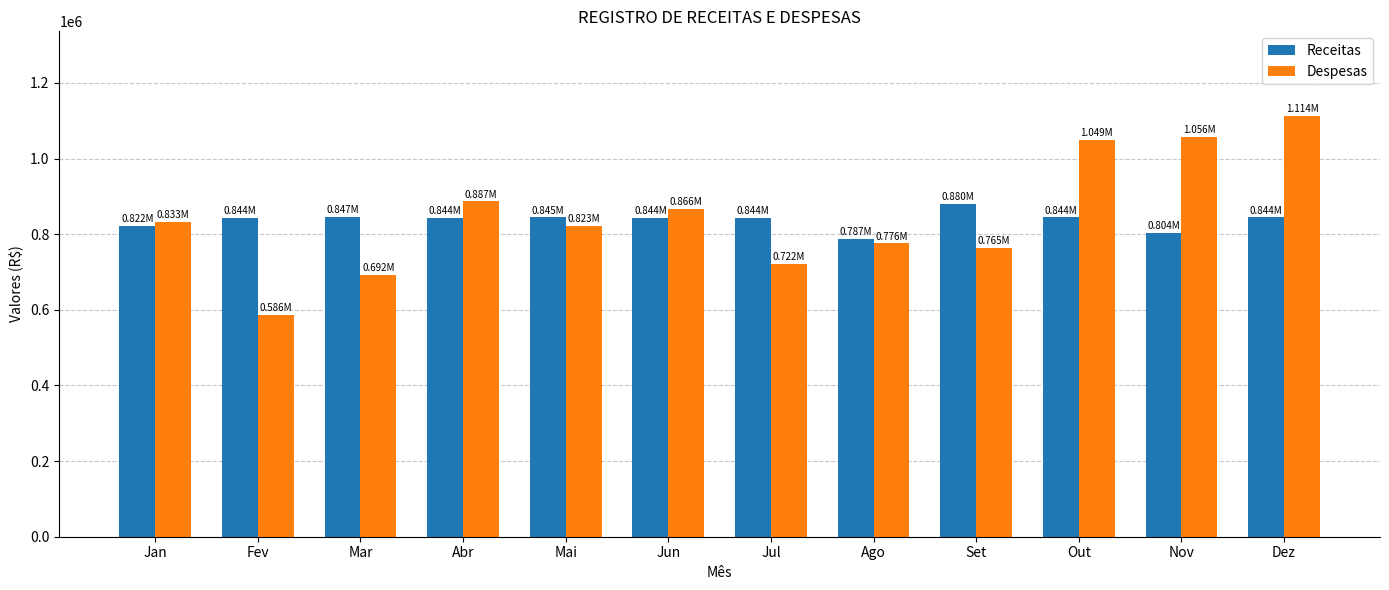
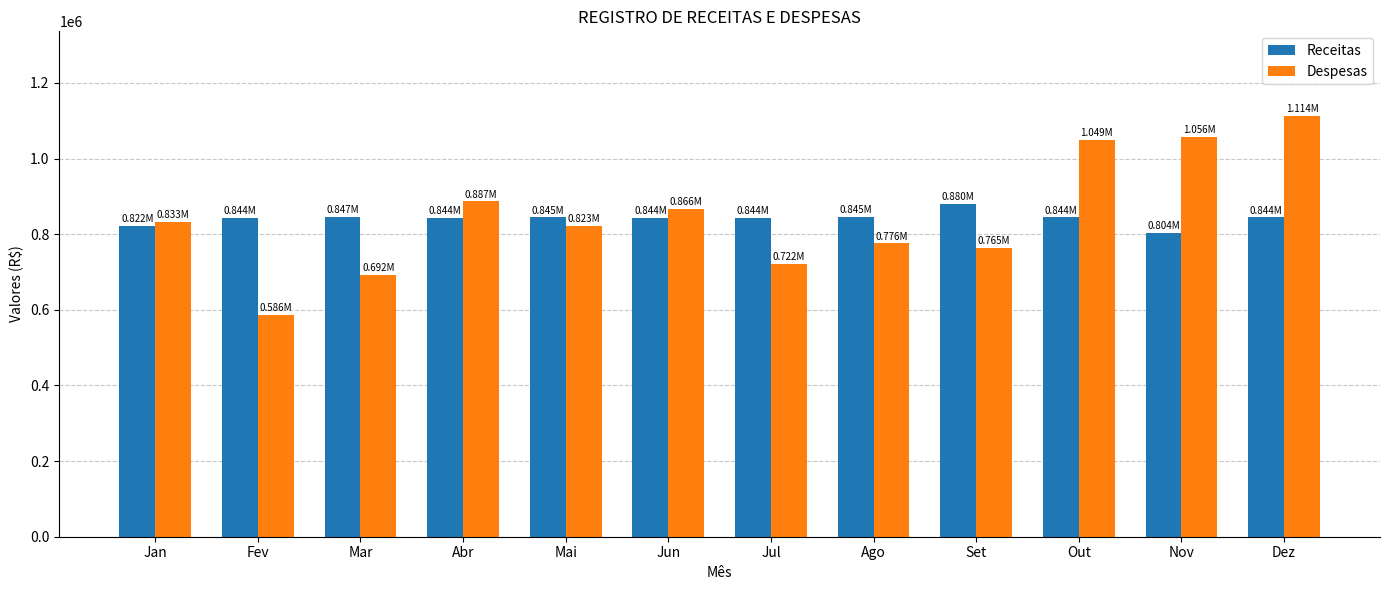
Receitas, Ago: 0.787M -> 0.845M
